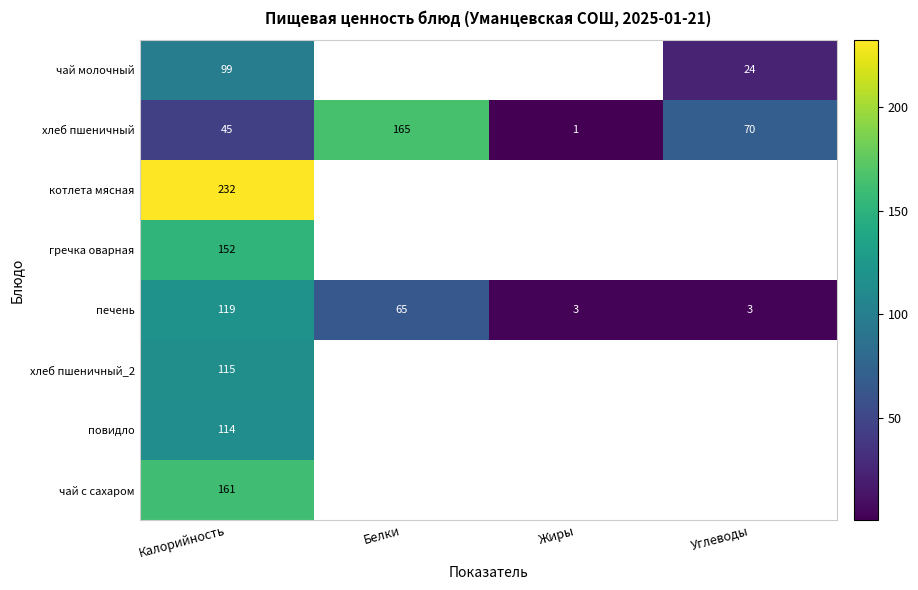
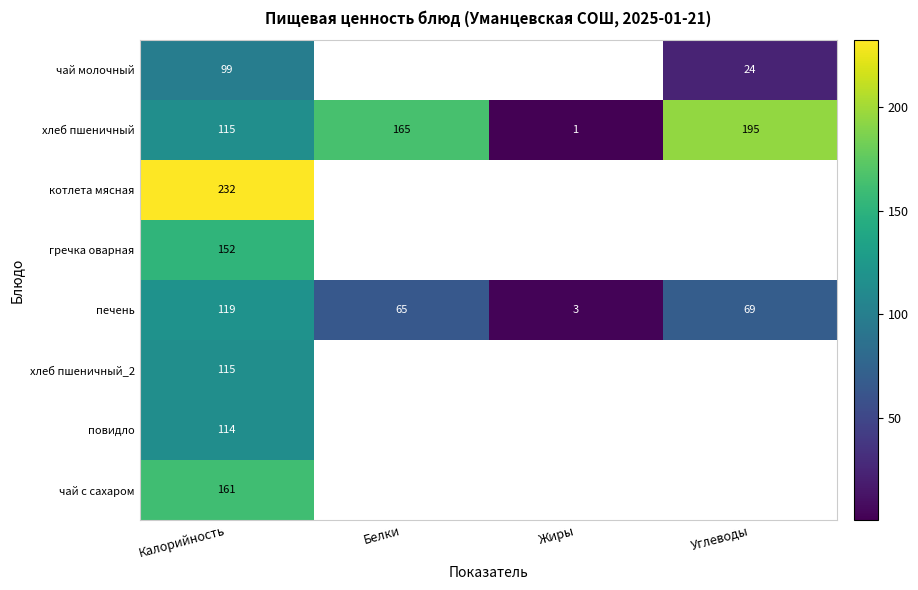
хлеб пшеничный, Калорийность: 45 -> 115
хлеб пшеничный, Углеводы: 70 -> 195
печень, Углеводы: 3 -> 69
